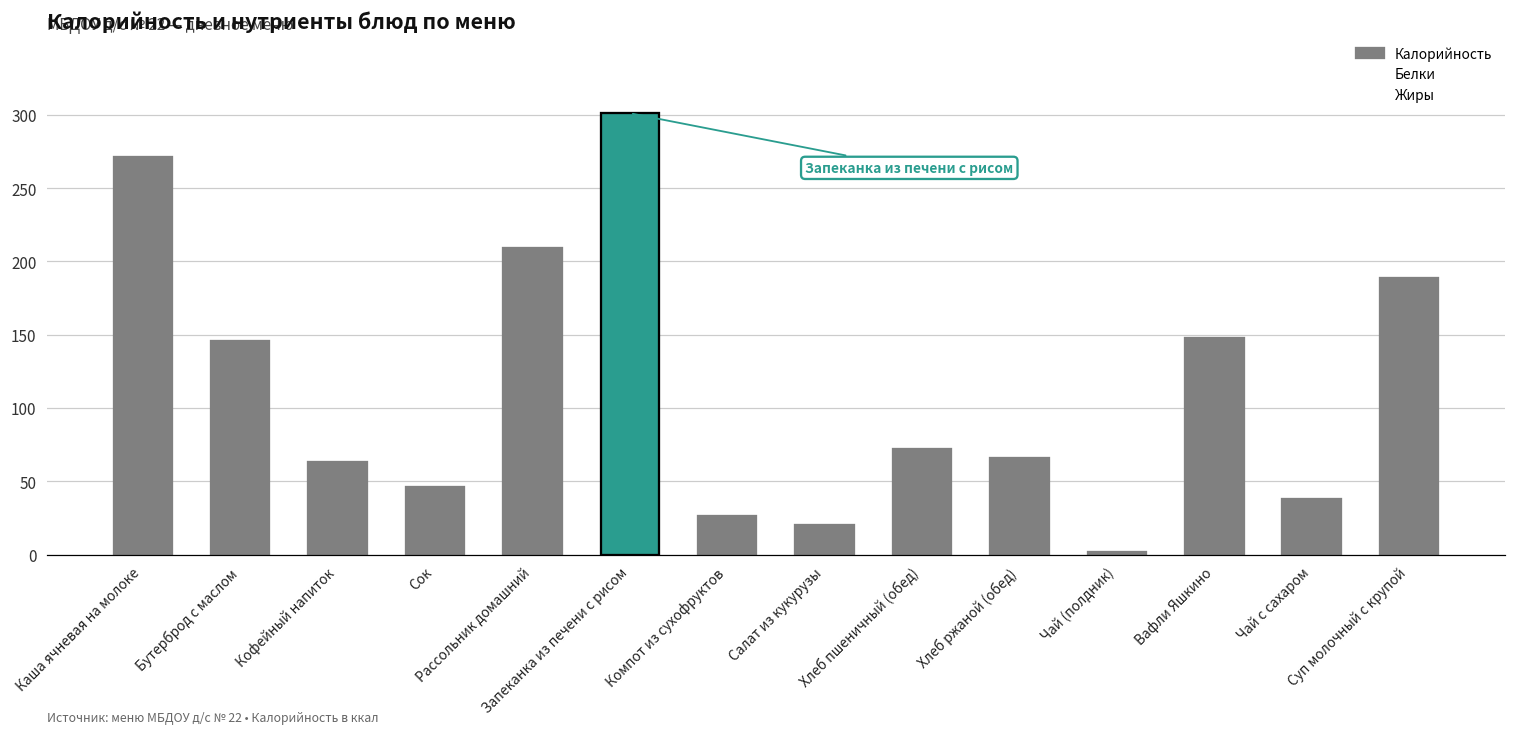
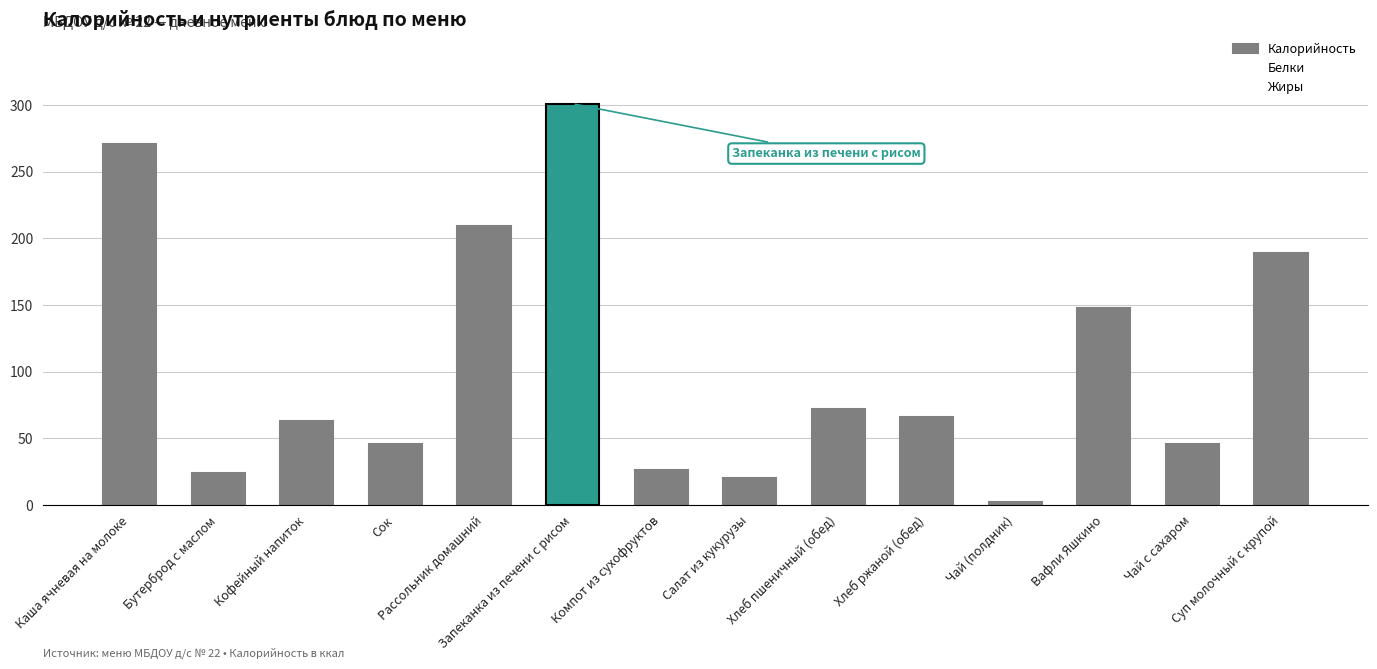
Калорийность, Бутерброд с маслом: 146 -> 24
Калорийность, Чай с сахаром: 38 -> 46
